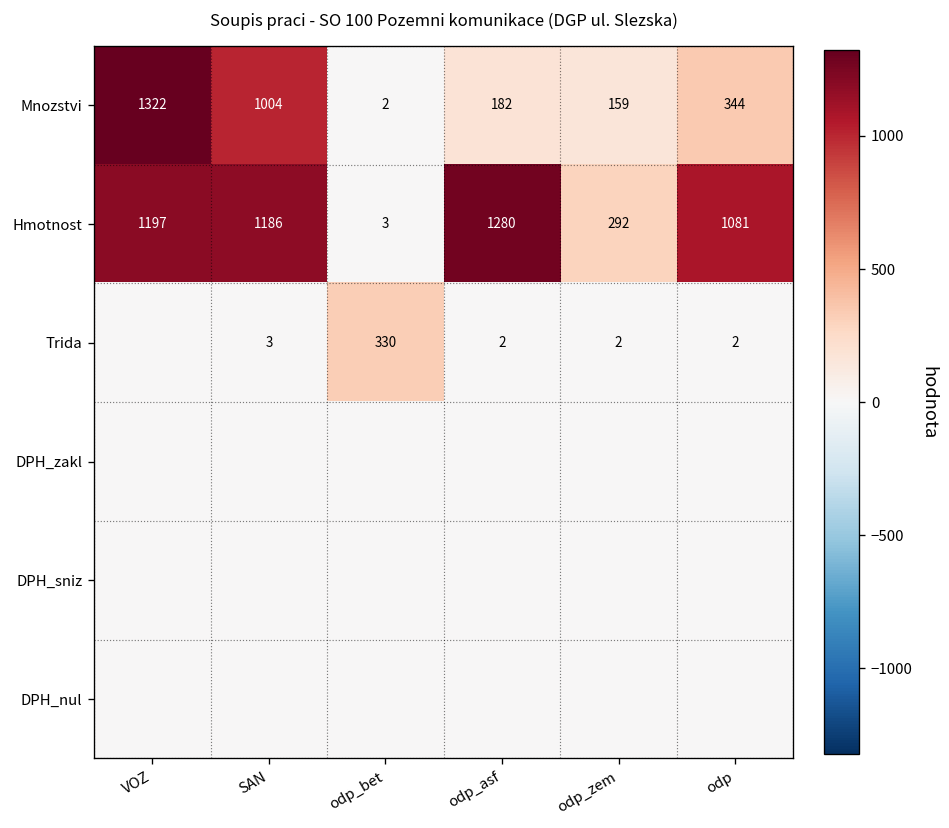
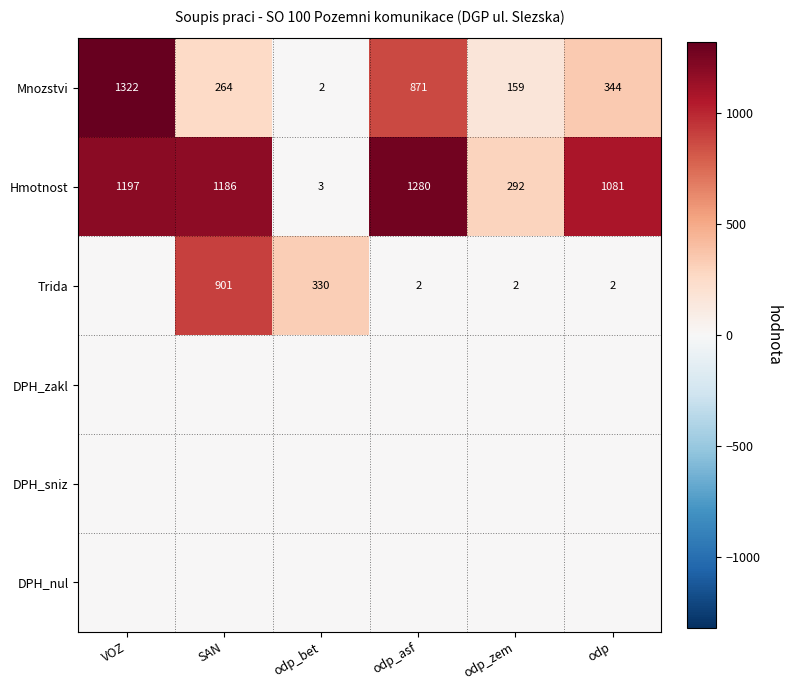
Mnozstvi, SAN: 1004 -> 264
Mnozstvi, odp_asf: 182 -> 871
Trida, SAN: 3 -> 901
